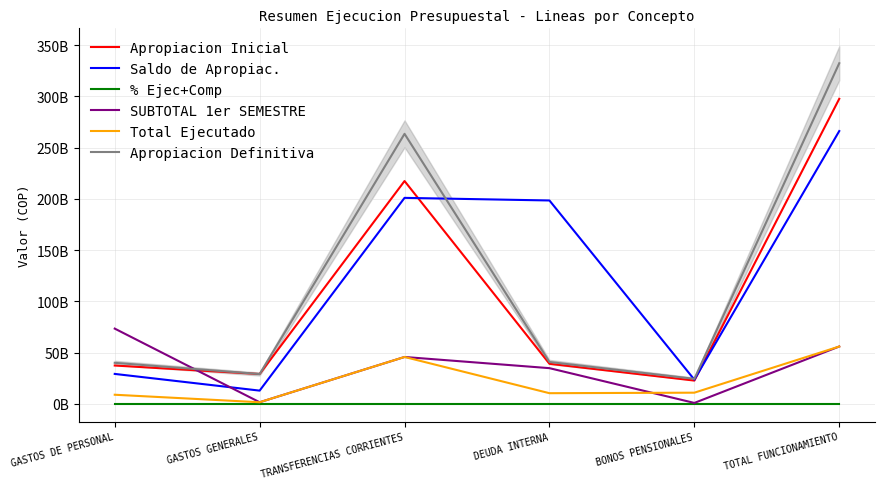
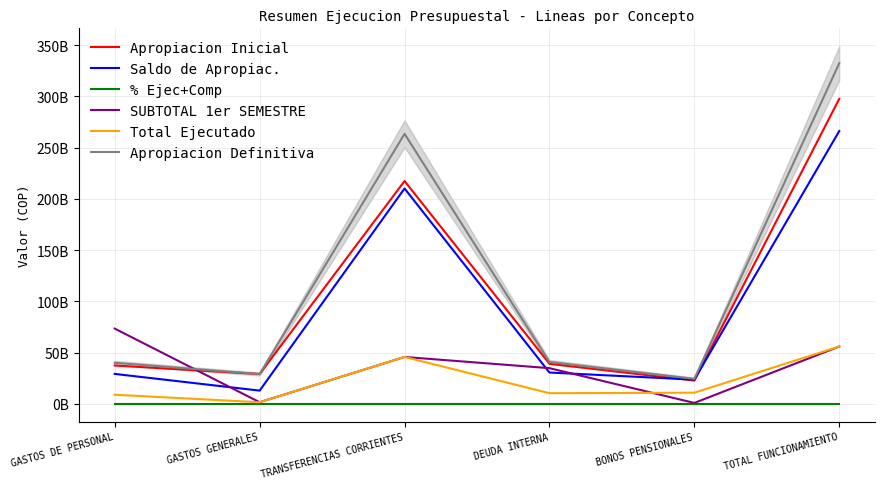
Saldo de Apropiac., TRANSFERENCIAS CORRIENTES: 201000000000 -> 210000000000
Saldo de Apropiac., DEUDA INTERNA: 198000000000 -> 30000000000
